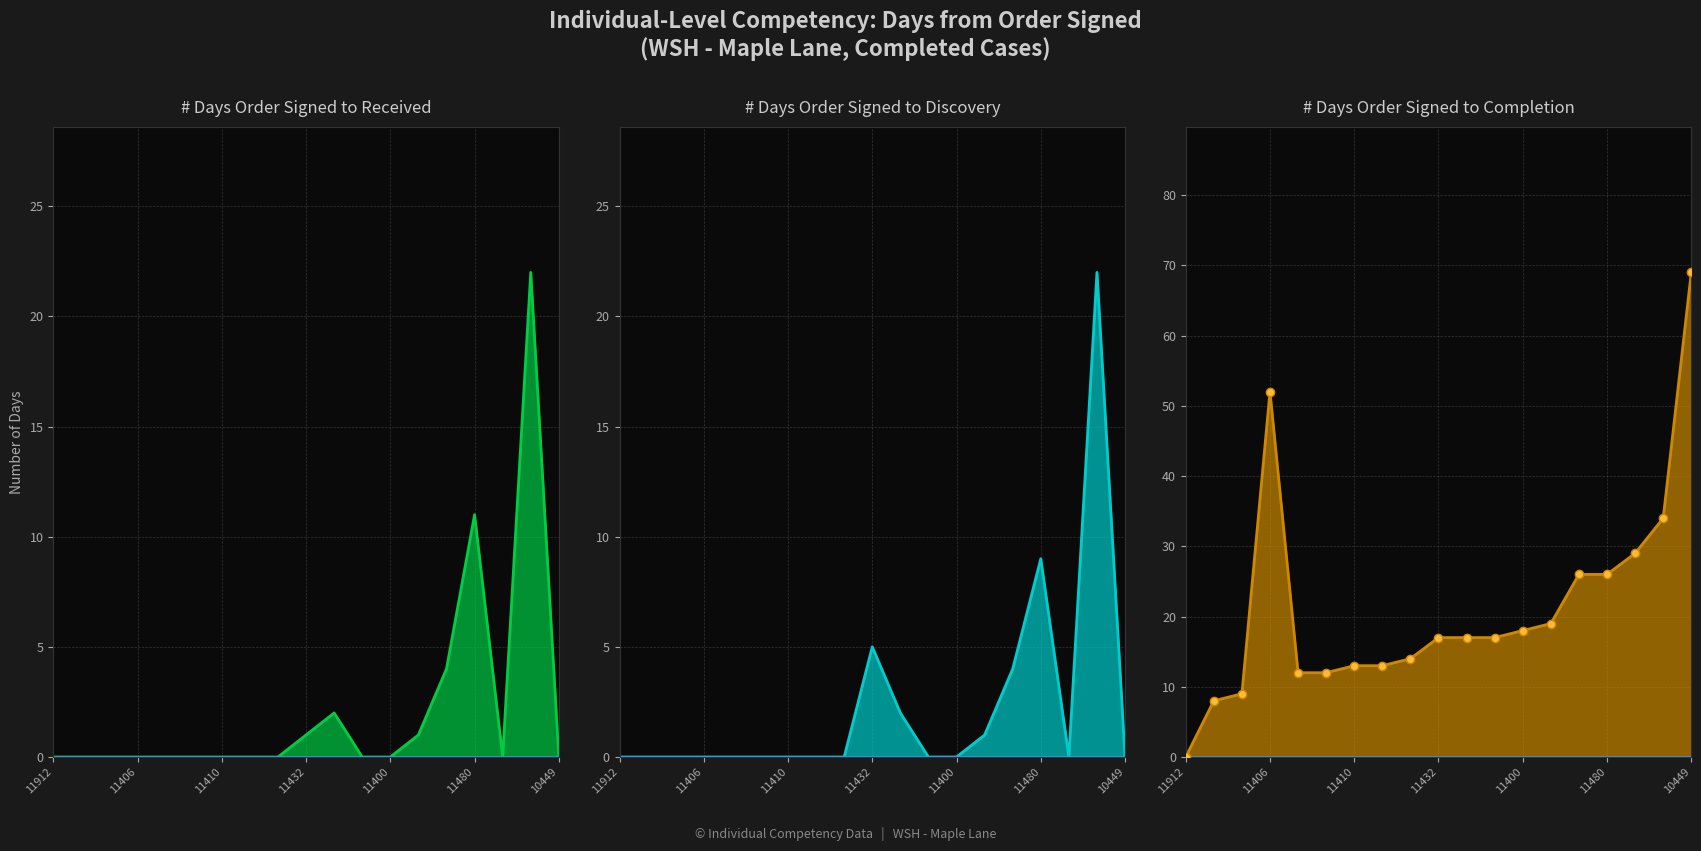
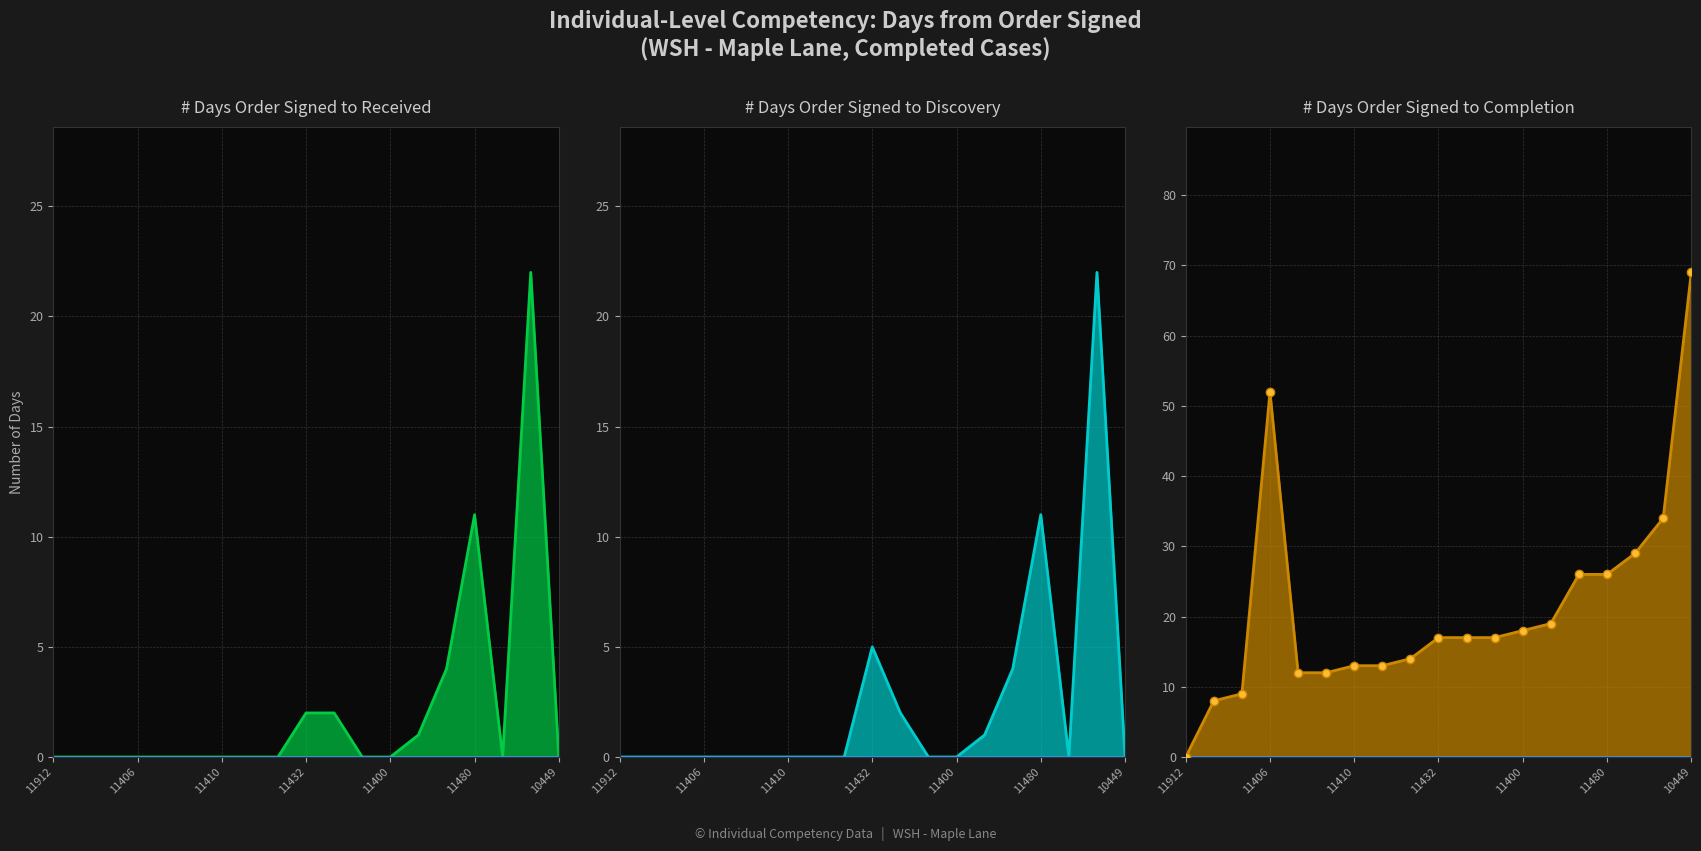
# Days Order Signed to Received, 11432: 1 -> 2
# Days Order Signed to Discovery, 11480: 9 -> 11
